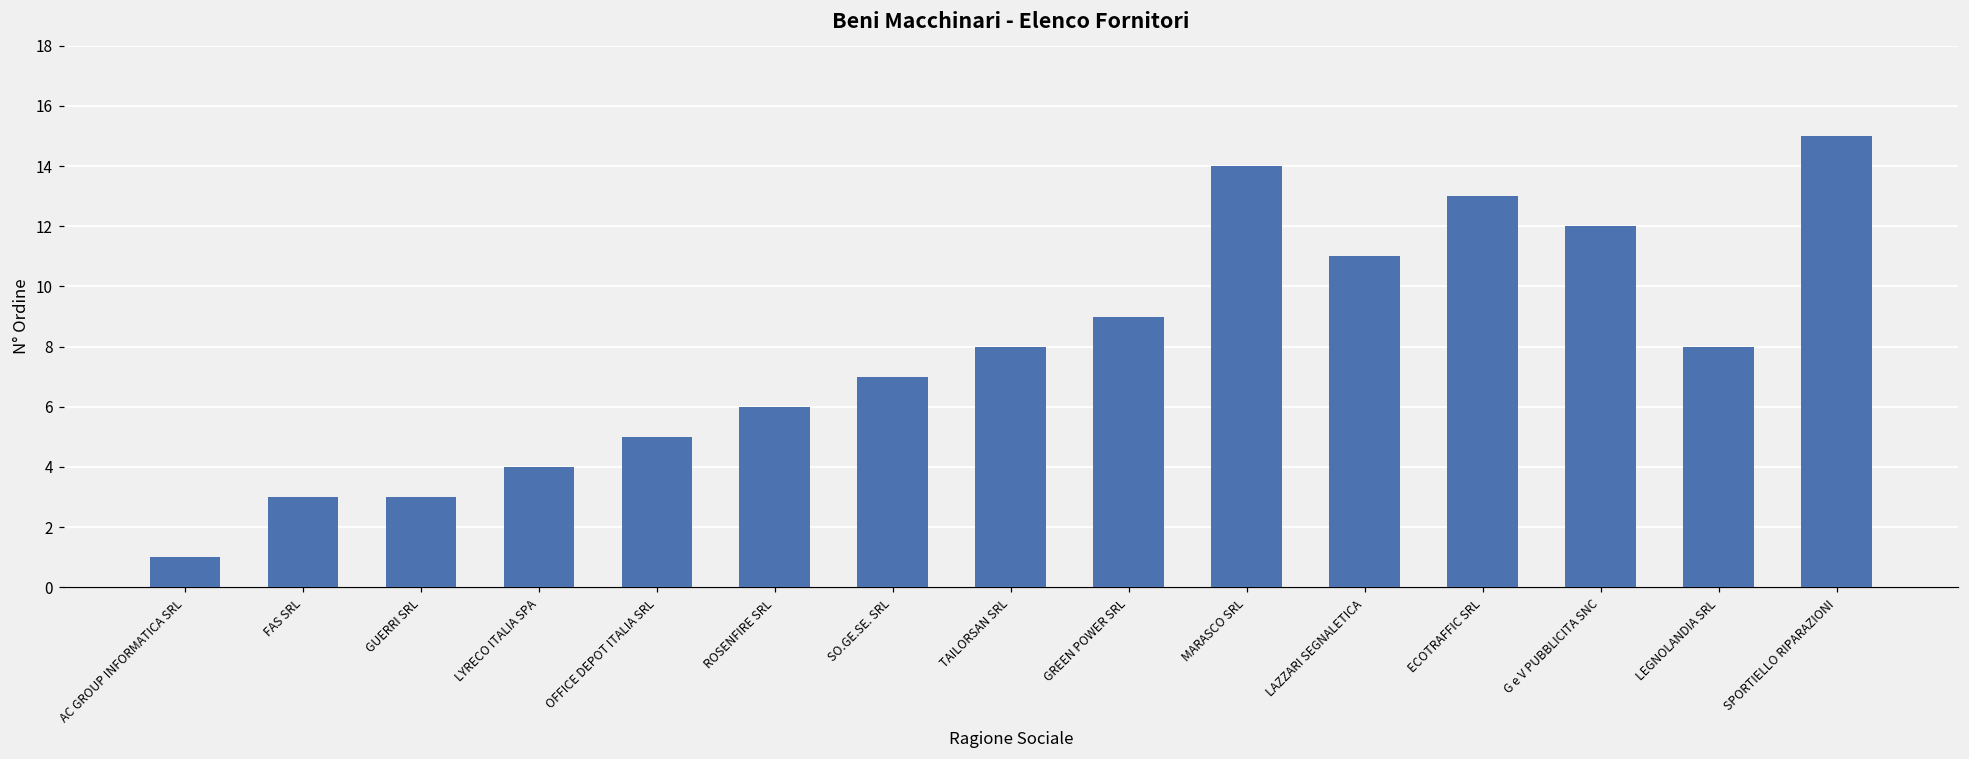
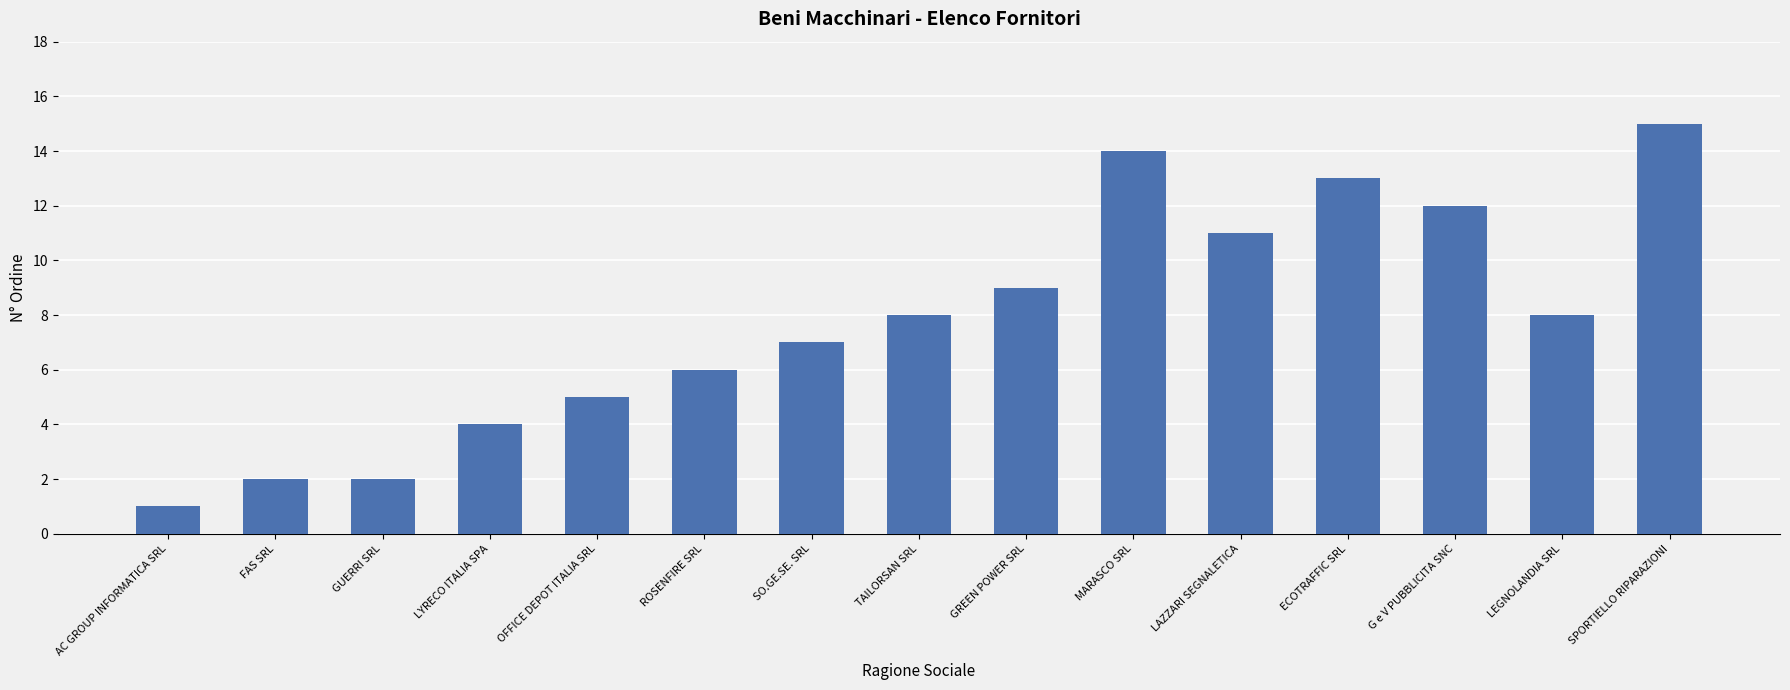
FAS SRL: 3 -> 2
GUERRI SRL: 3 -> 2
